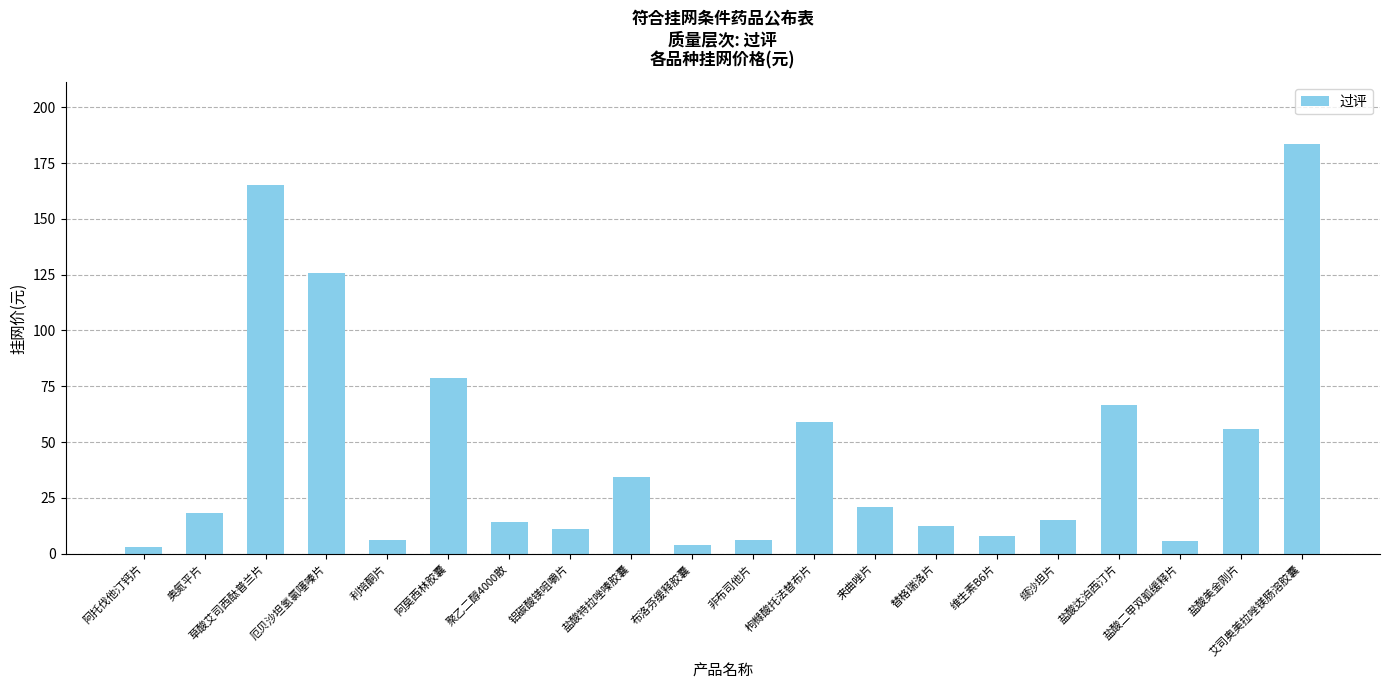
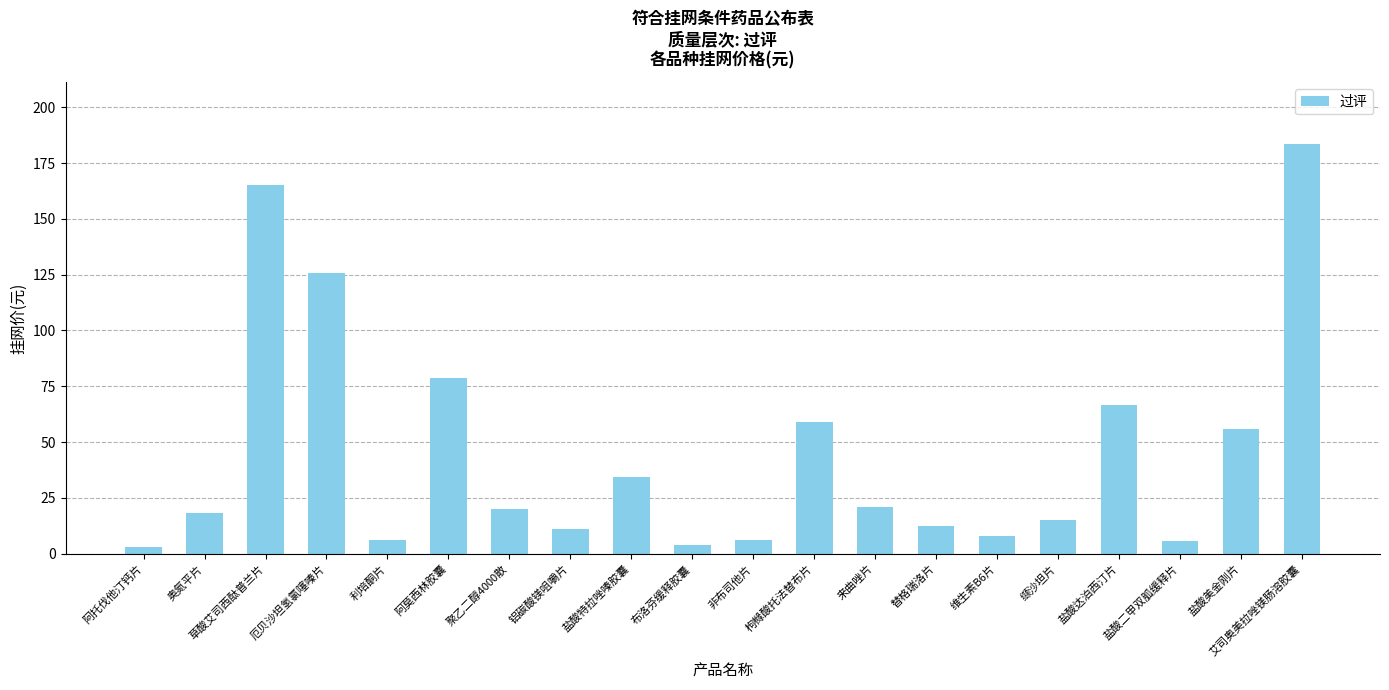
聚乙二醇4000散: 14 -> 20
